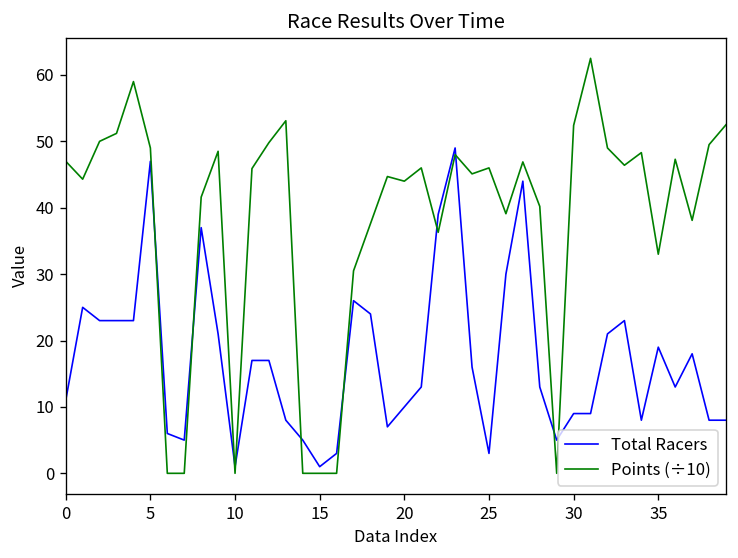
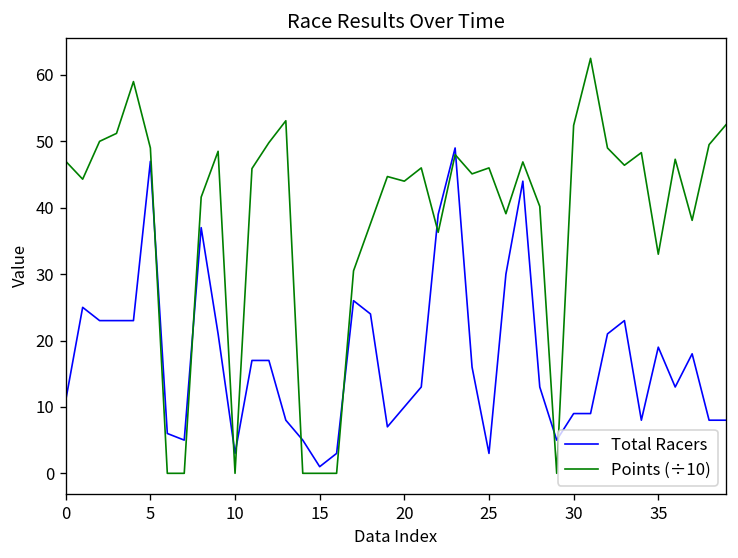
Total Racers, 10: 1 -> 3
